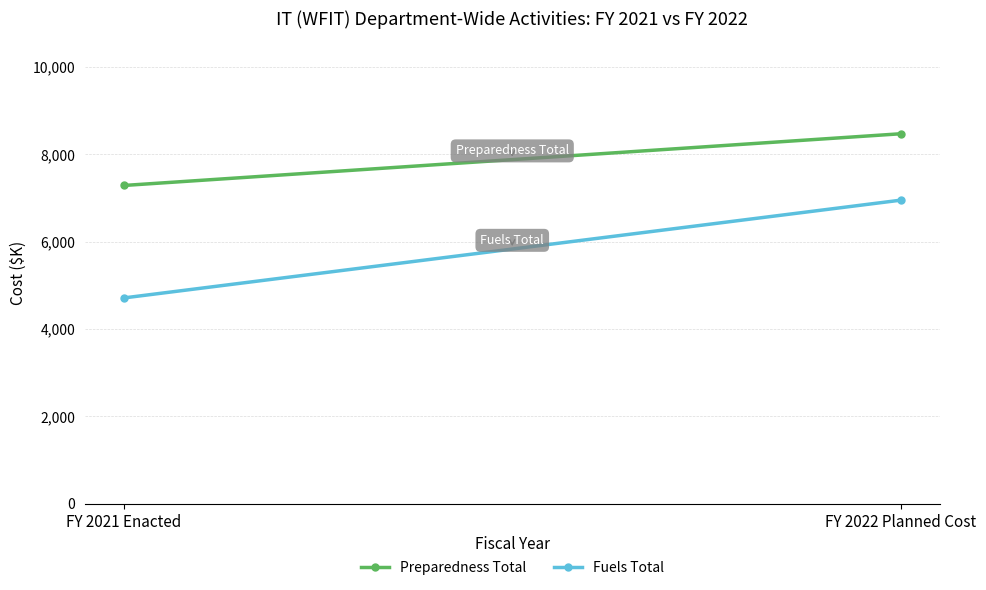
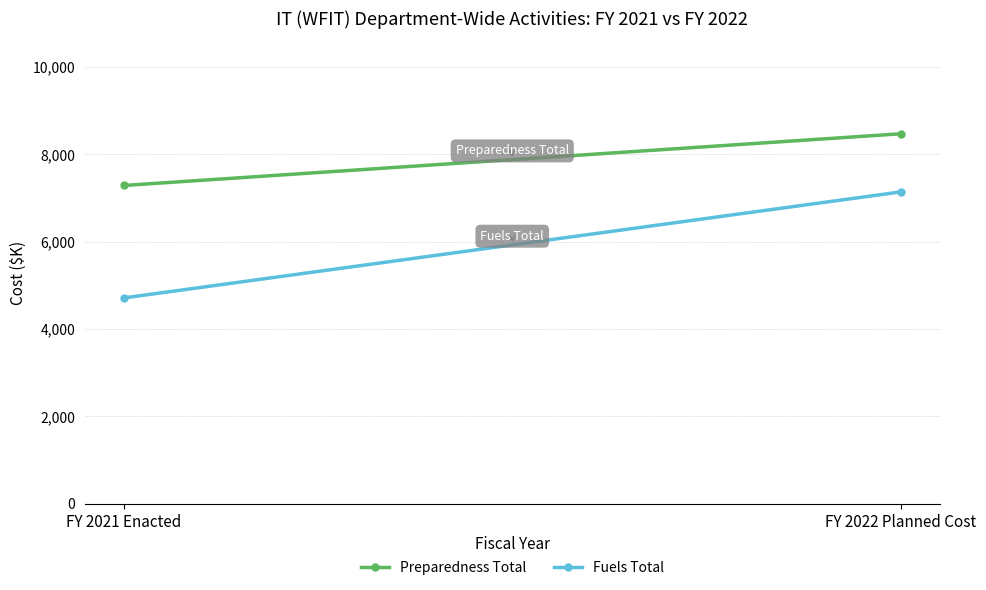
Fuels Total, FY 2022 Planned Cost: 7,000 -> 7,100
